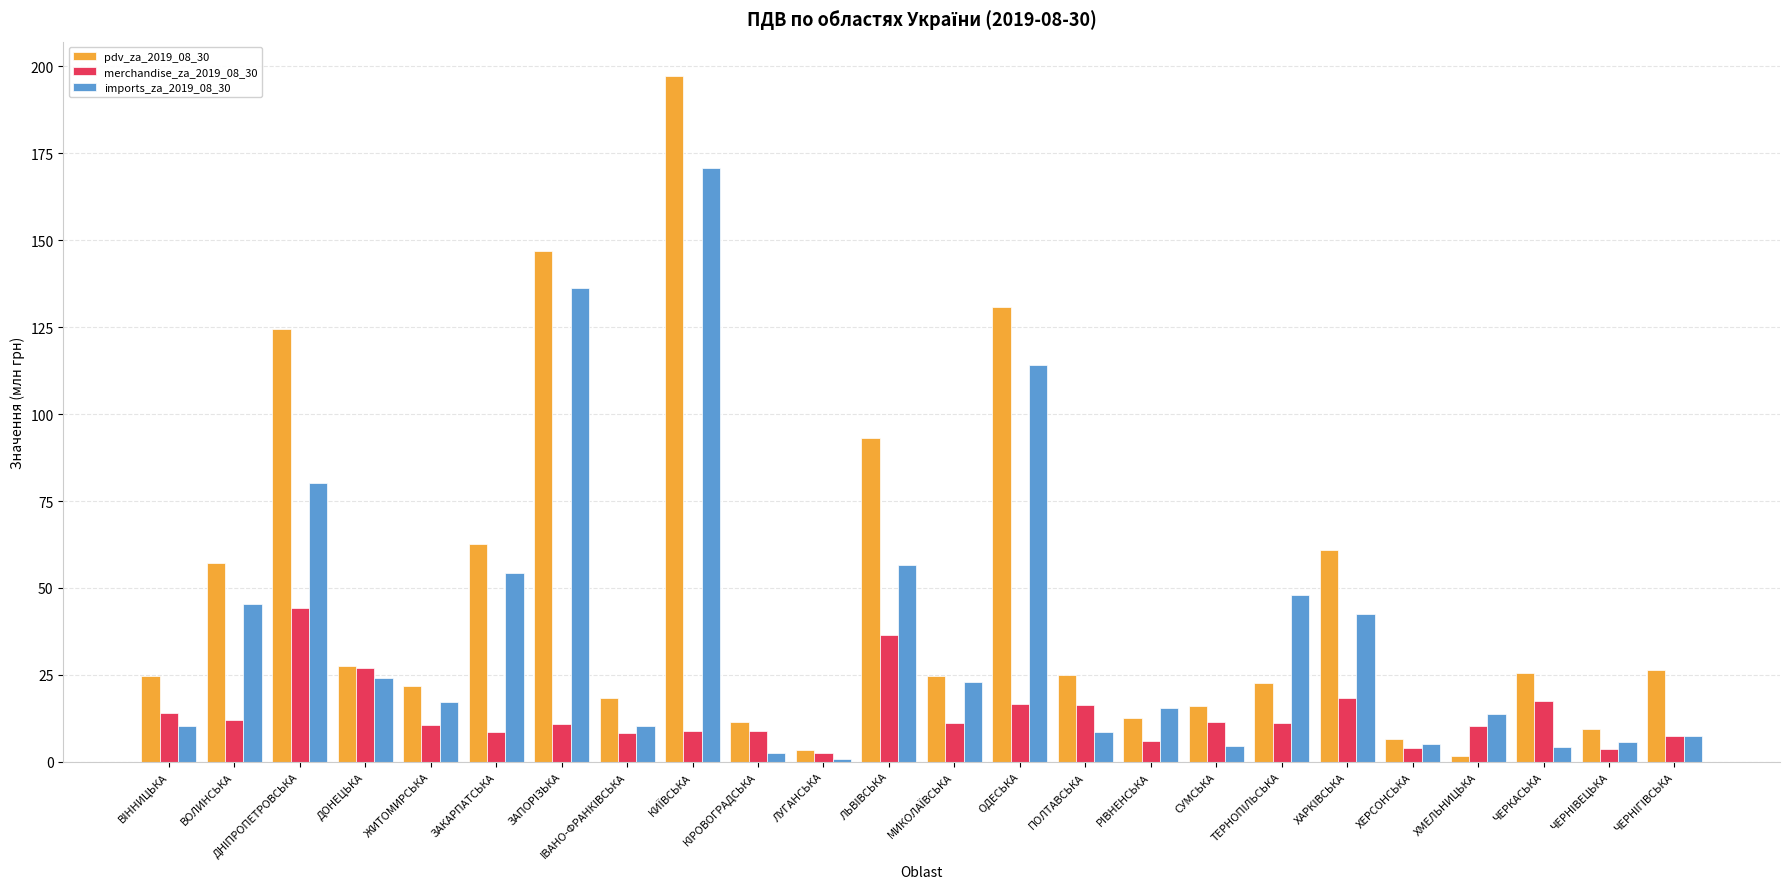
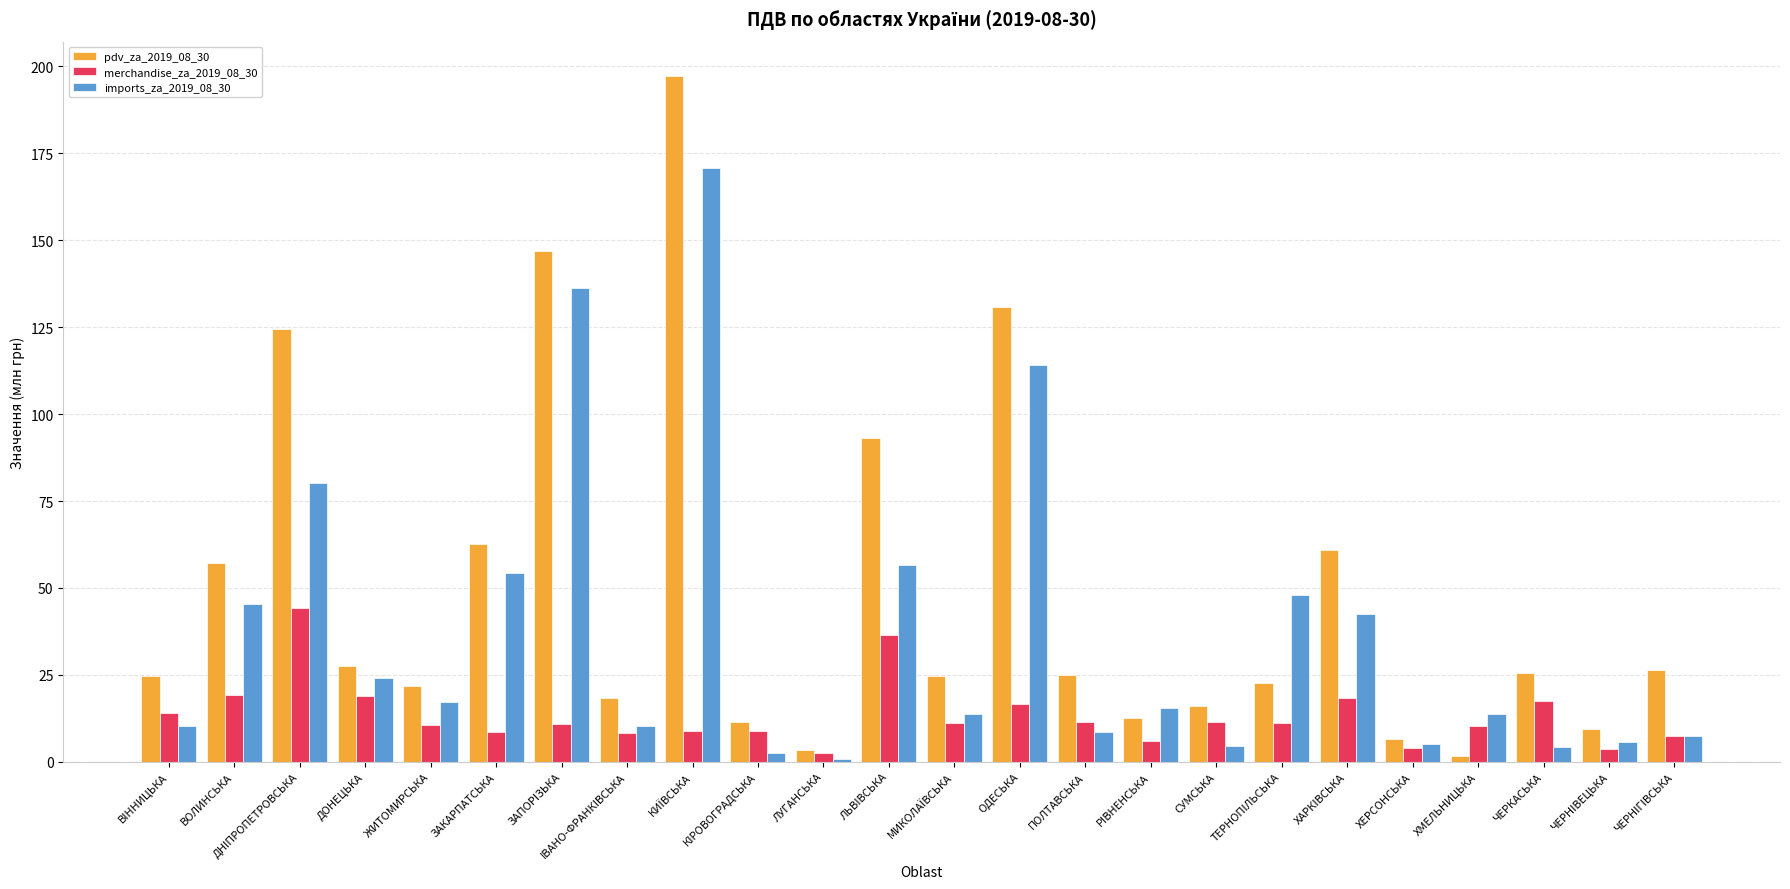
merchandise_za_2019_08_30, ВОЛИНСЬКА: 12 -> 19
merchandise_za_2019_08_30, ДОНЕЦЬКА: 27 -> 19
imports_za_2019_08_30, МИКОЛАЇВСЬКА: 23 -> 14
merchandise_za_2019_08_30, ПОЛТАВСЬКА: 16 -> 12
